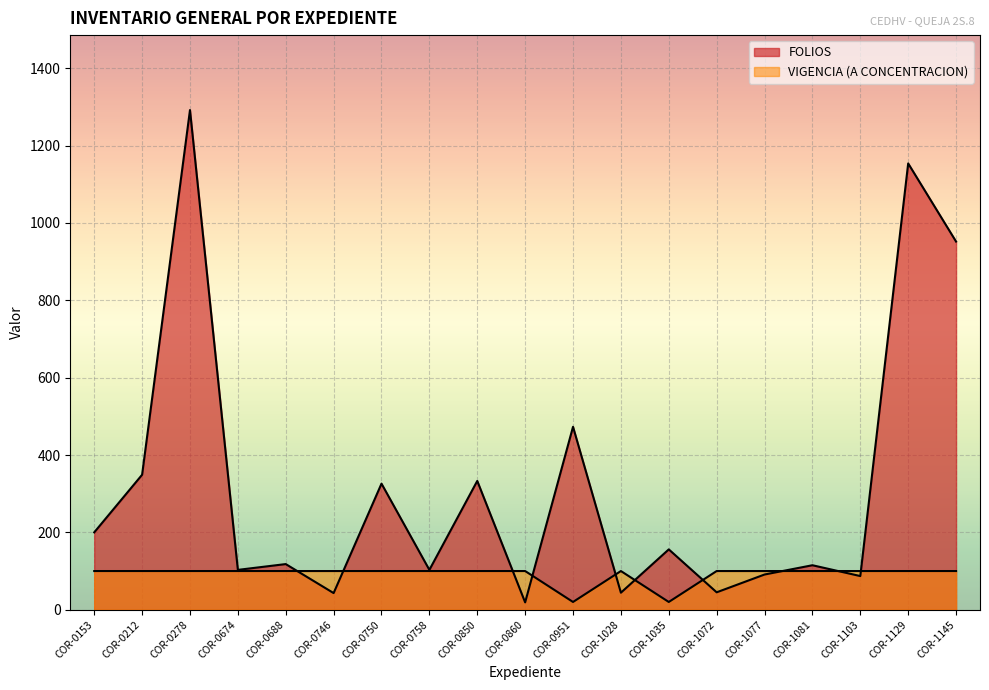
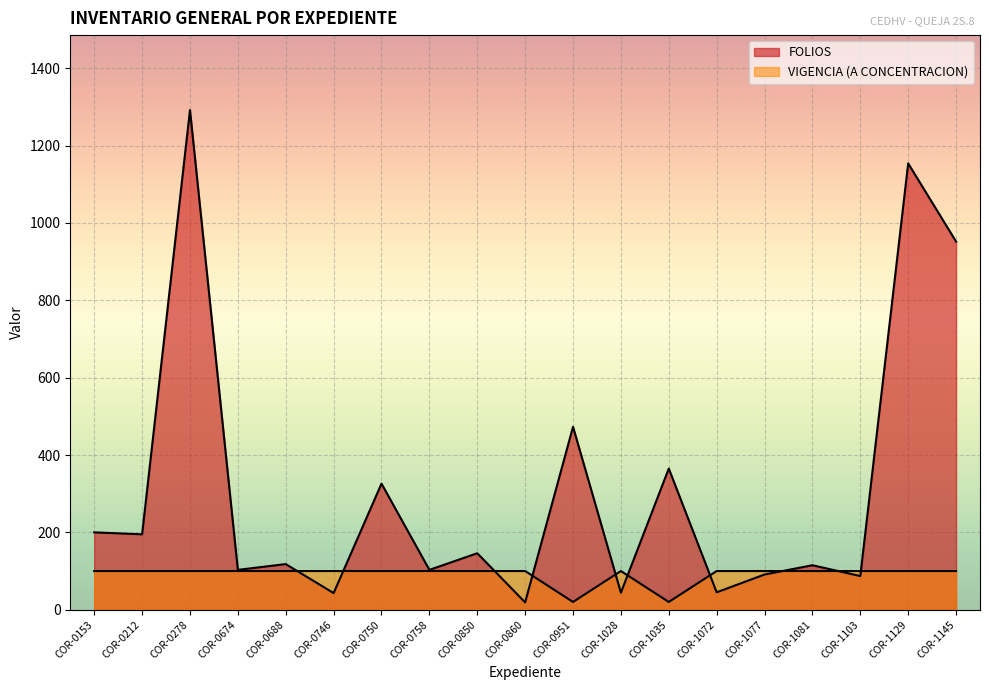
FOLIOS, COR-0212: 350 -> 200
FOLIOS, COR-0850: 330 -> 150
FOLIOS, COR-1035: 160 -> 370
